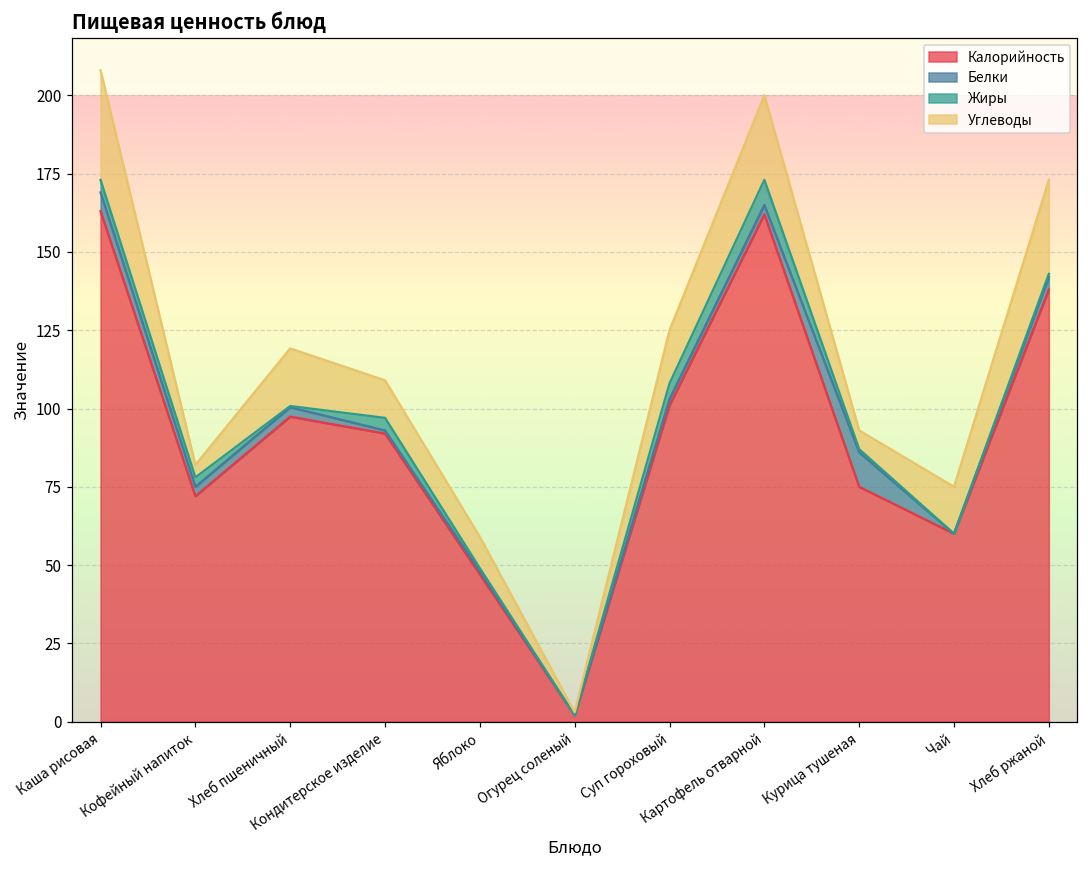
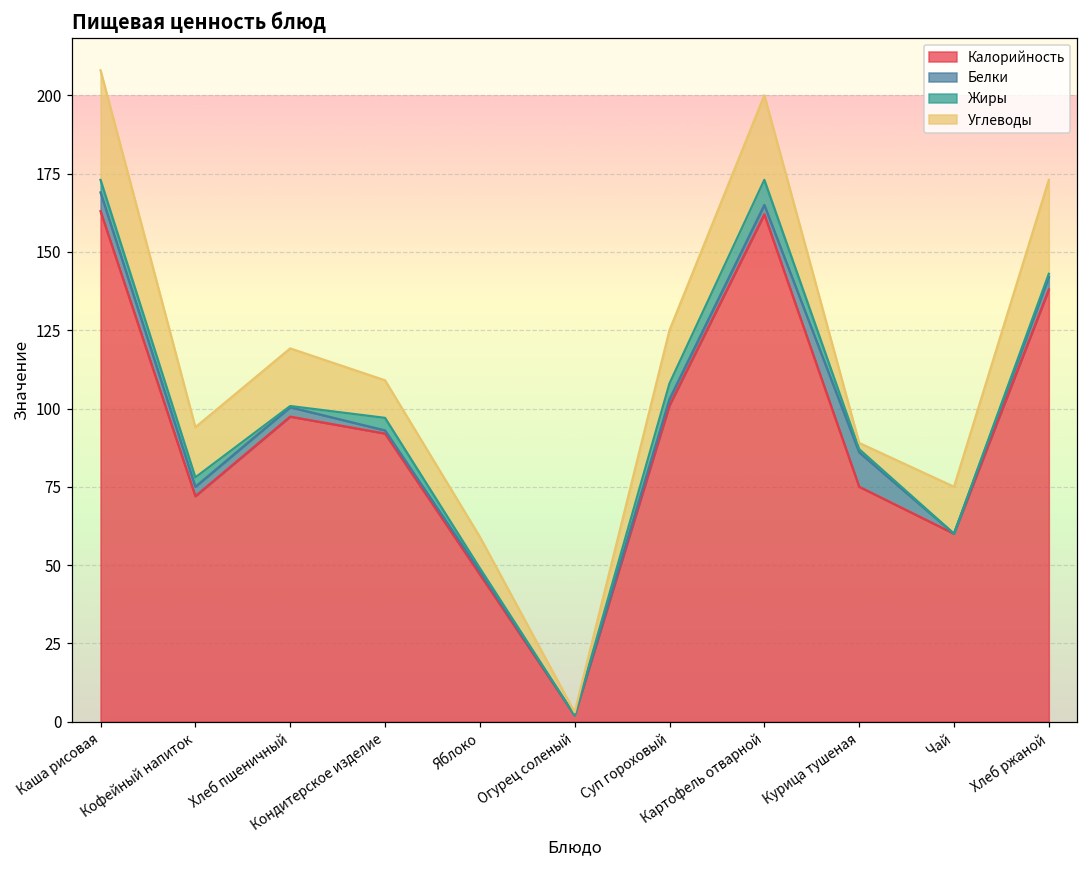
Углеводы, Кофейный напиток: 4 -> 16
Углеводы, Курица тушеная: 6 -> 2
